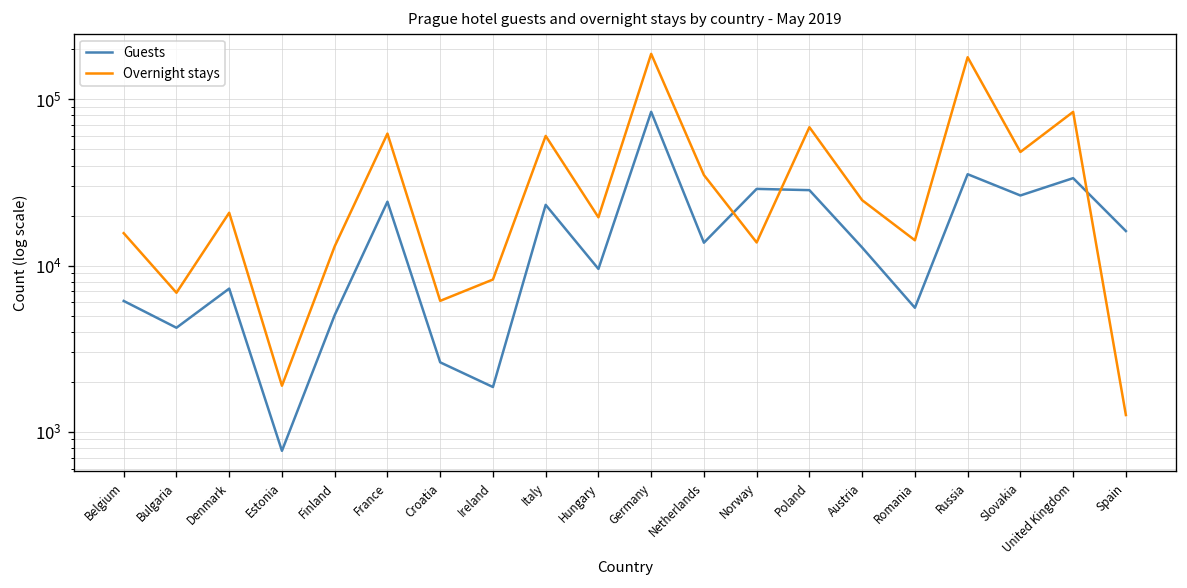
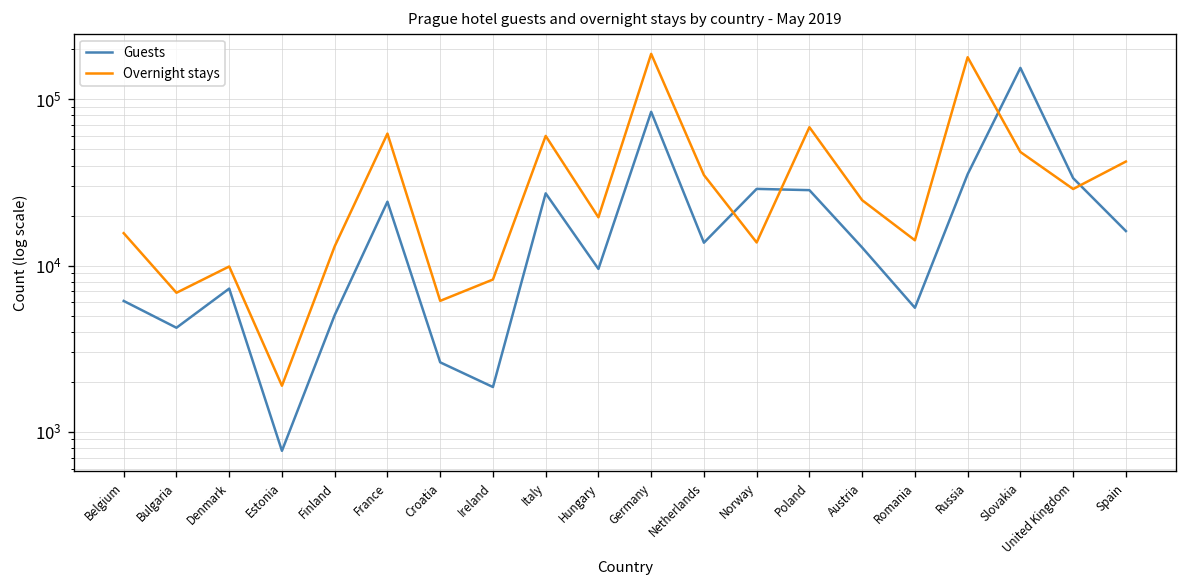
Overnight stays, Denmark: 21000 -> 10000
Guests, Italy: 23000 -> 27000
Guests, Slovakia: 26000 -> 150000
Overnight stays, United Kingdom: 80000 -> 29000
Overnight stays, Spain: 1300 -> 42000
